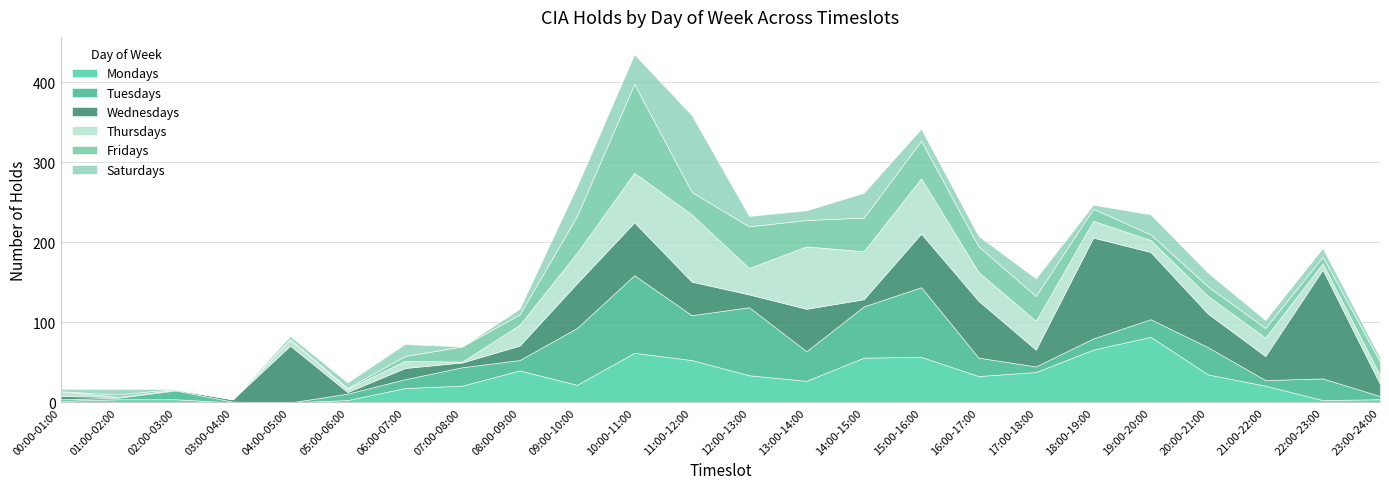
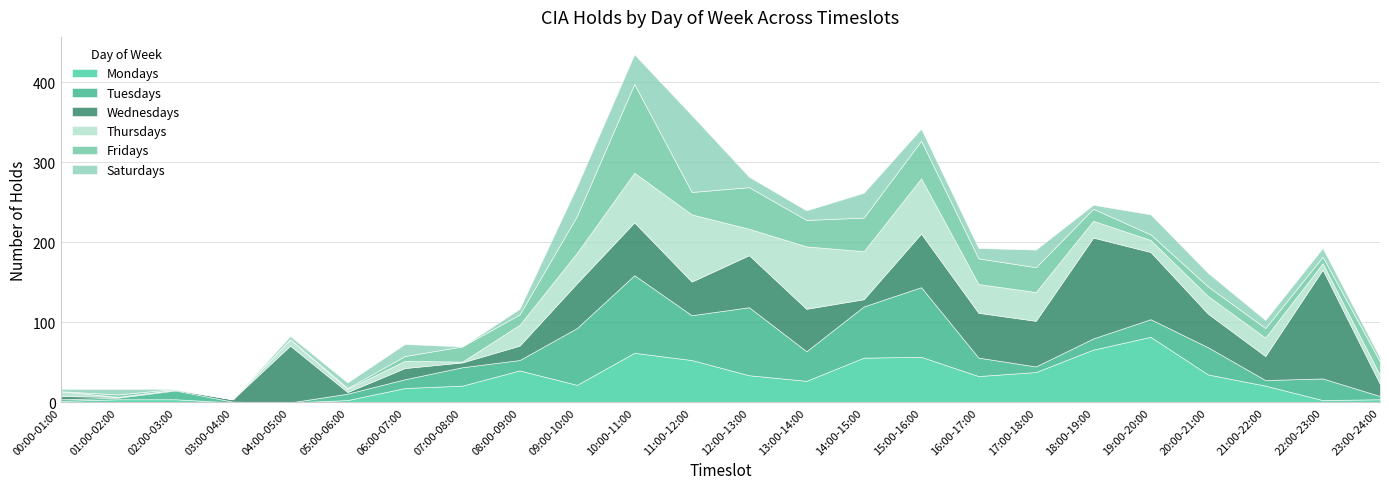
Wednesdays, 12:00-13:00: 20 -> 70
Wednesdays, 16:00-17:00: 70 -> 60
Wednesdays, 17:00-18:00: 20 -> 60
